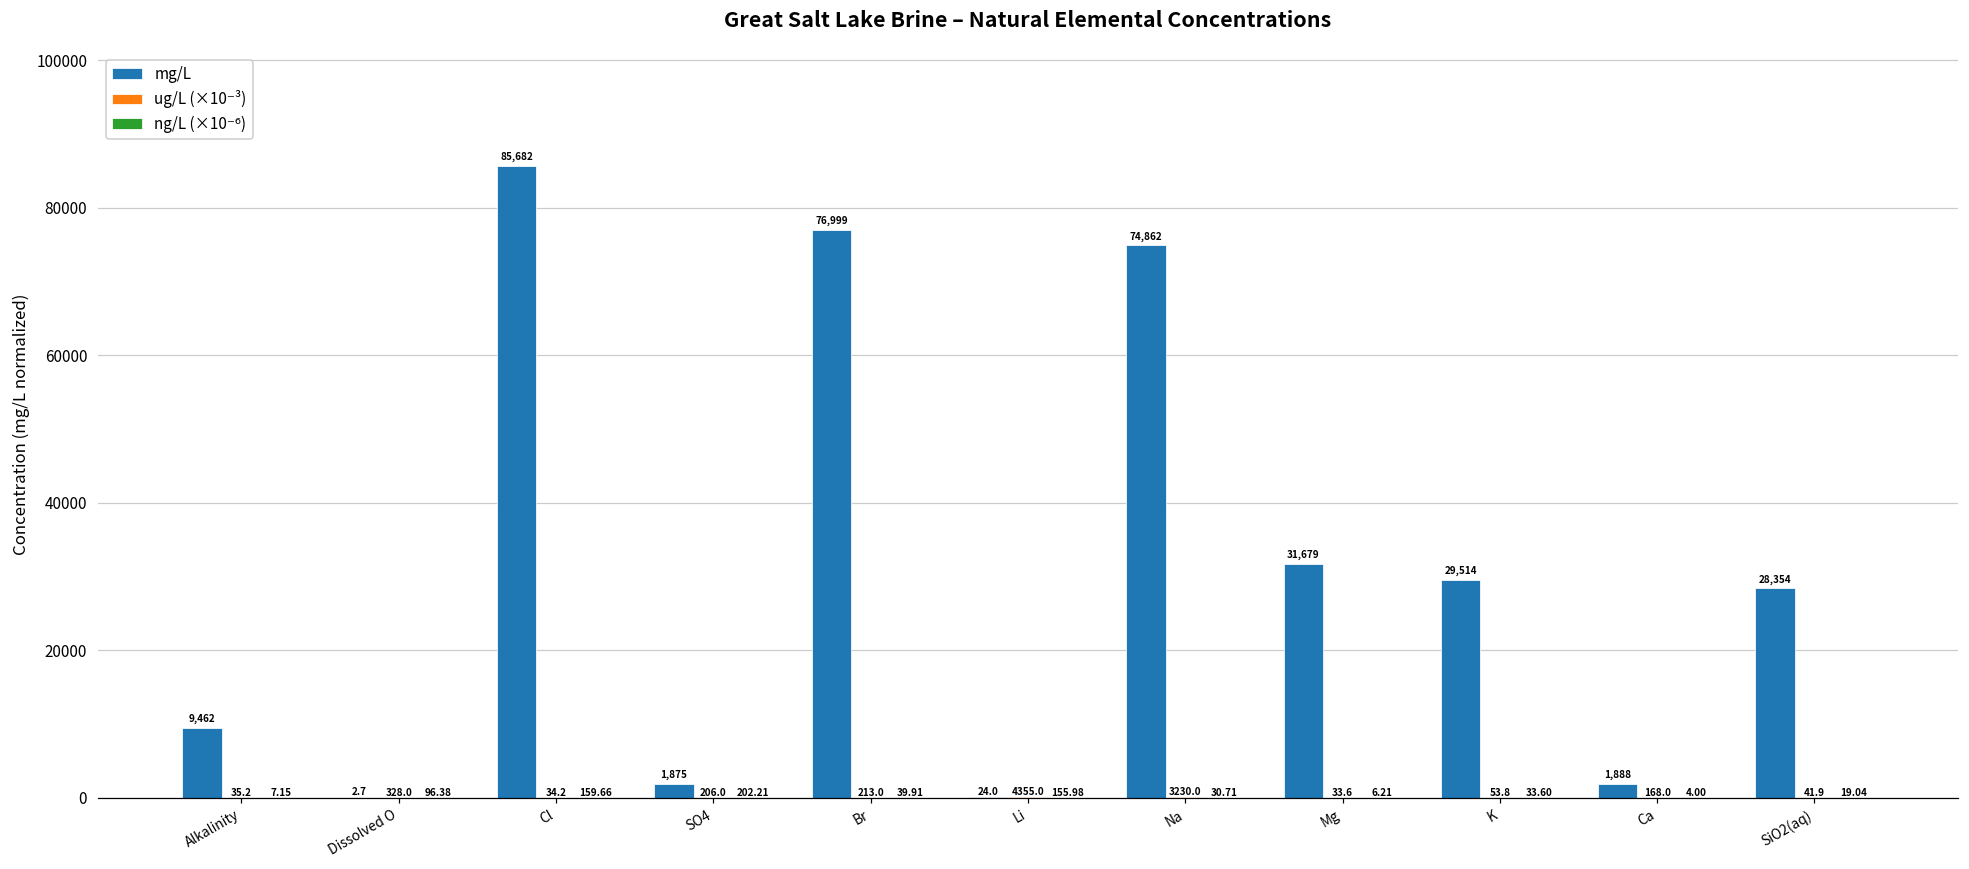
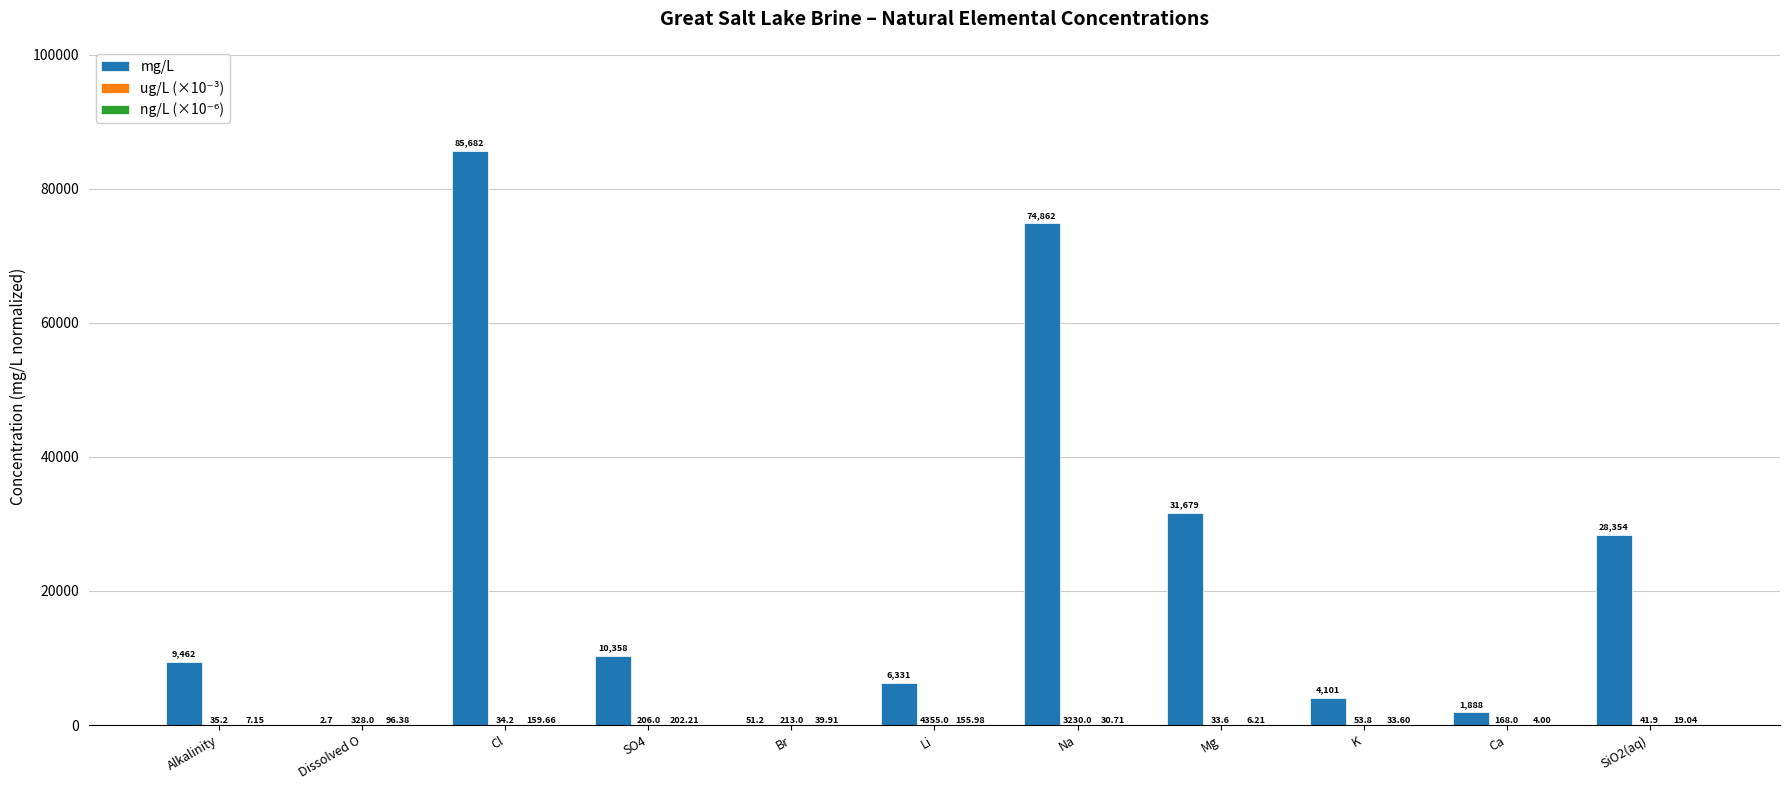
mg/L, SO4: 1,875 -> 10,358
mg/L, Br: 76,999 -> 51.2
mg/L, Li: 24.0 -> 6,331
mg/L, K: 29,514 -> 4,101
